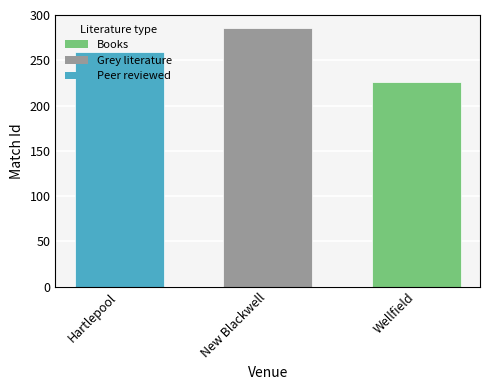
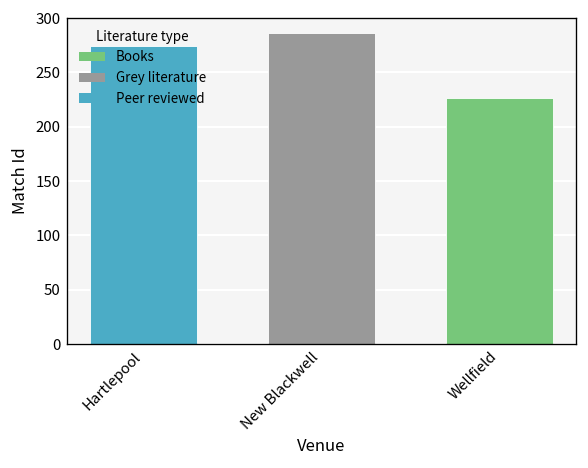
Hartlepool: 260 -> 270
